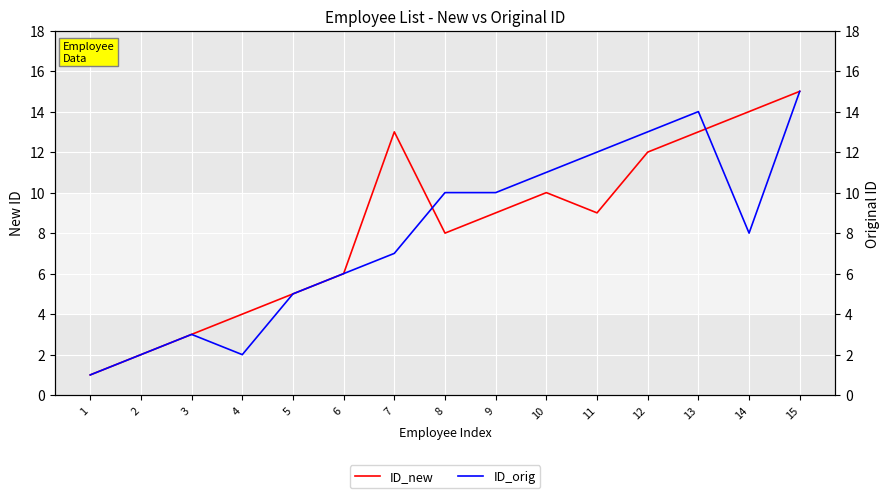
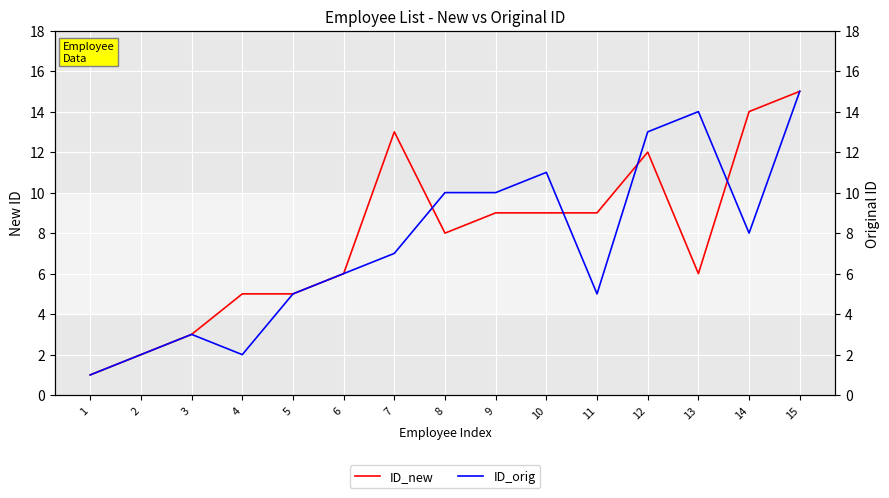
ID_new, 4: 4 -> 5
ID_new, 10: 10 -> 9
ID_new, 13: 13 -> 6
ID_orig, 11: 12 -> 5
